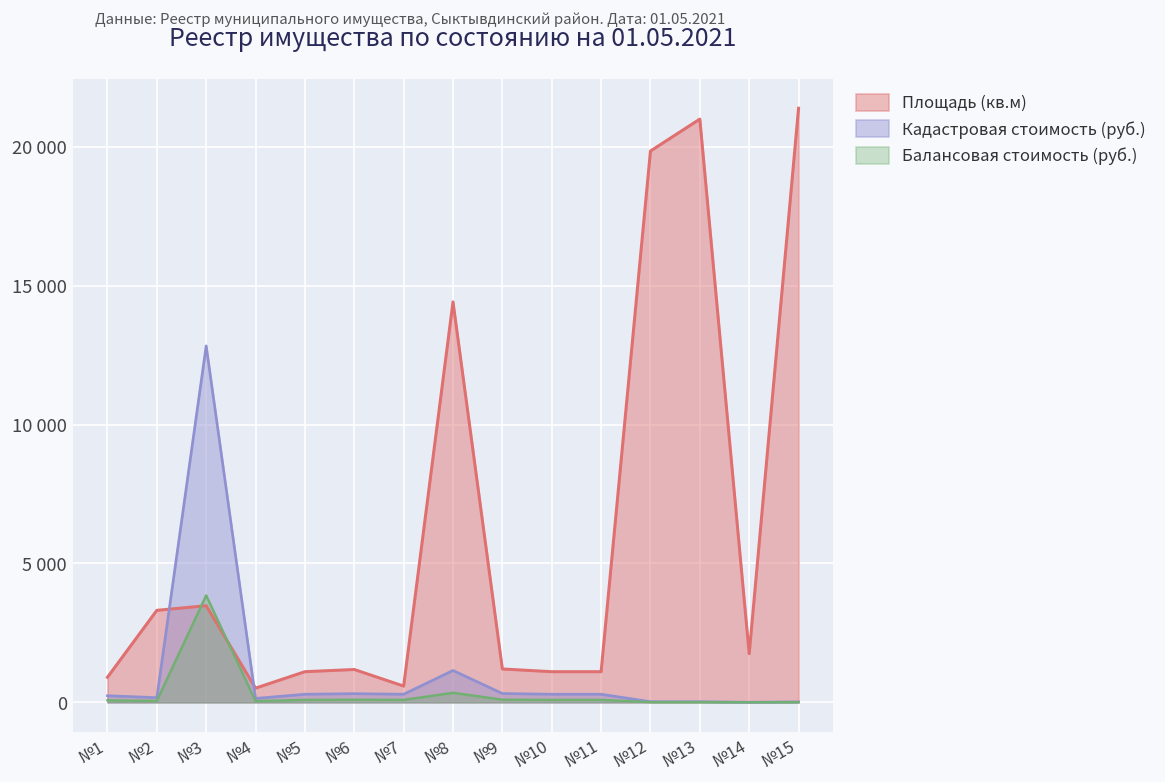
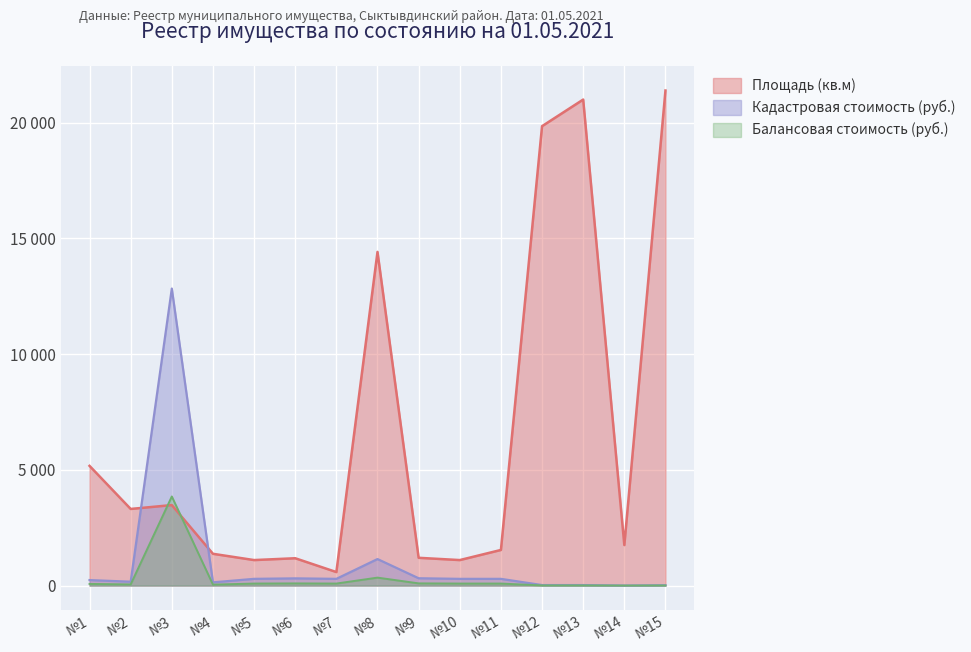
Площадь (кв.м), №1: 900 -> 5200
Площадь (кв.м), №4: 500 -> 1400
Площадь (кв.м), №11: 1100 -> 1500
